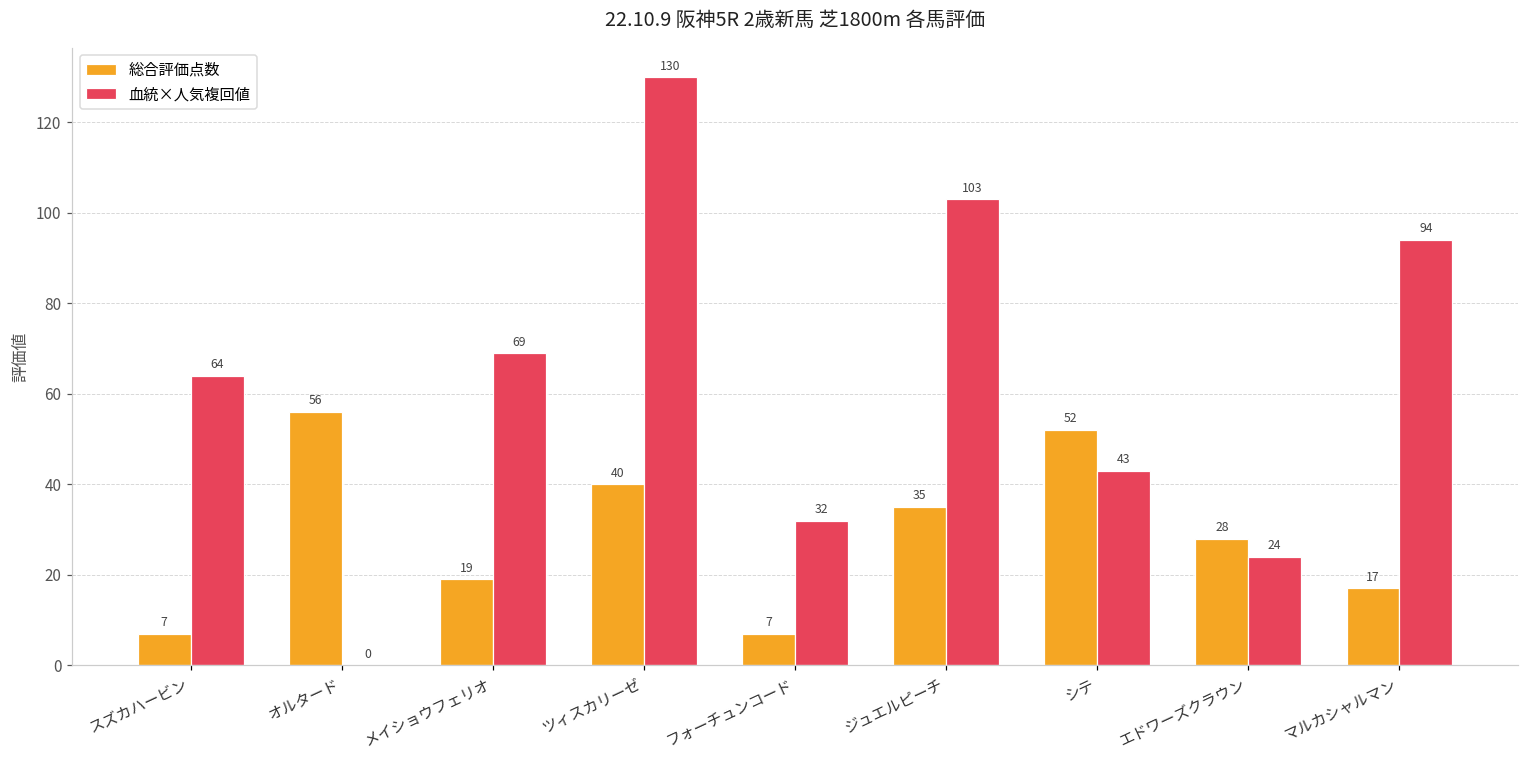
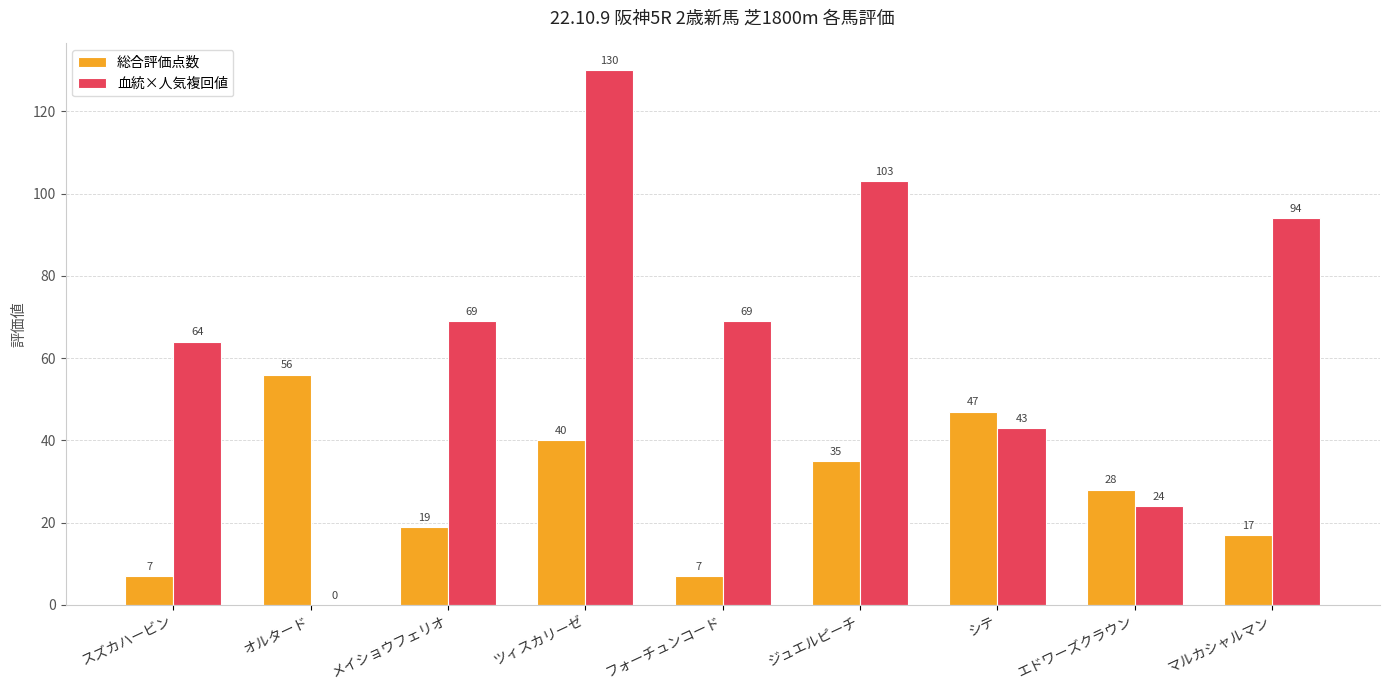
血統×人気複回値, フォーチュンコード: 32 -> 69
総合評価点数, シテ: 52 -> 47
